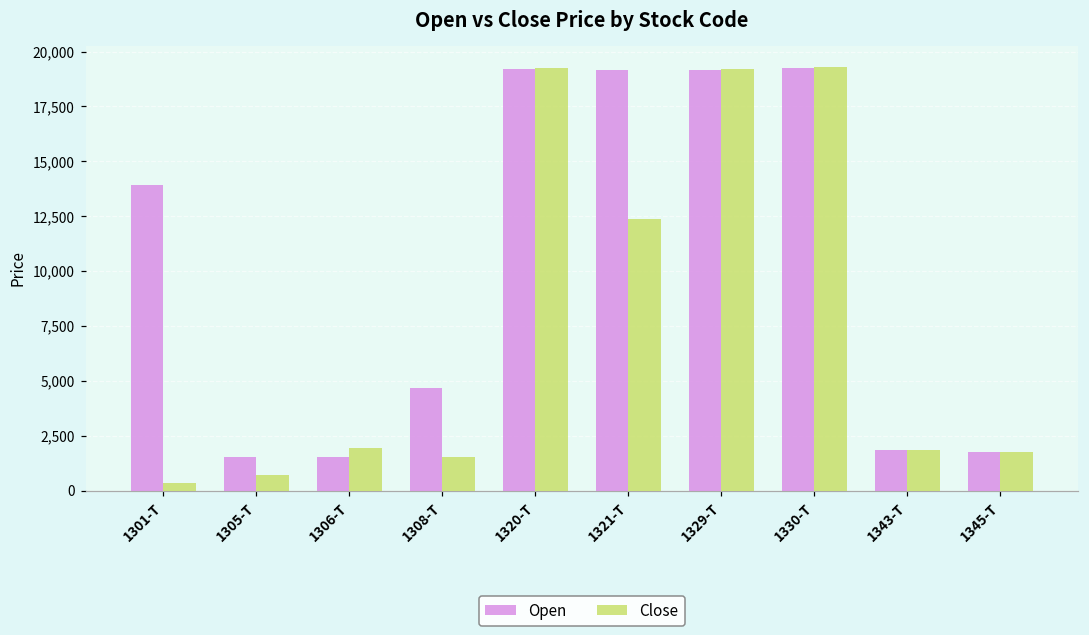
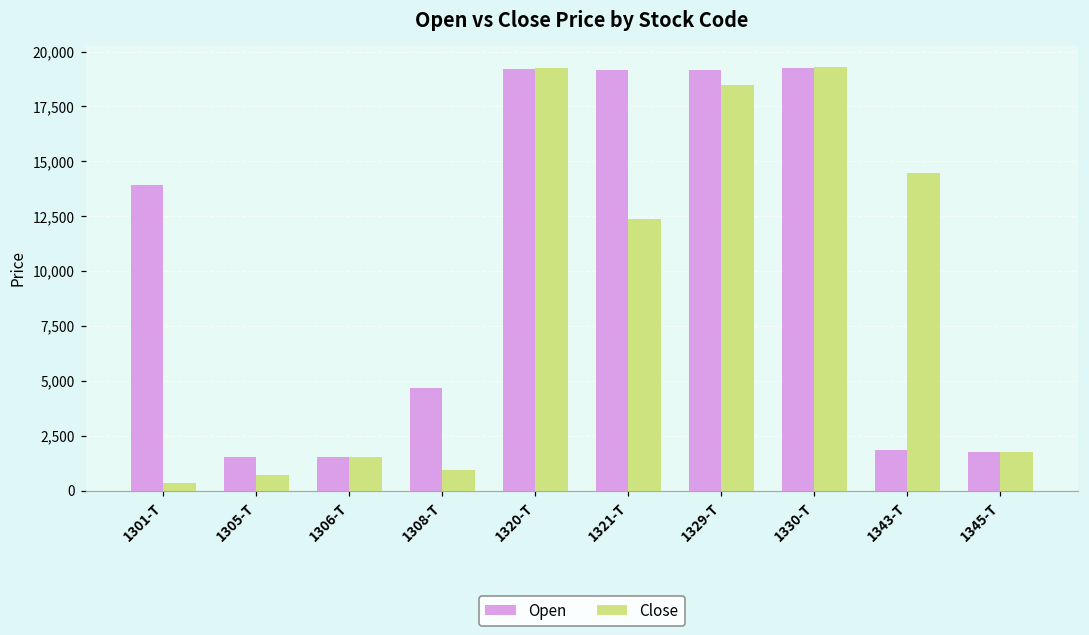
Close, 1306-T: 2,000 -> 1,500
Close, 1308-T: 1,500 -> 1,000
Close, 1329-T: 19,200 -> 18,500
Close, 1343-T: 1,900 -> 14,500
